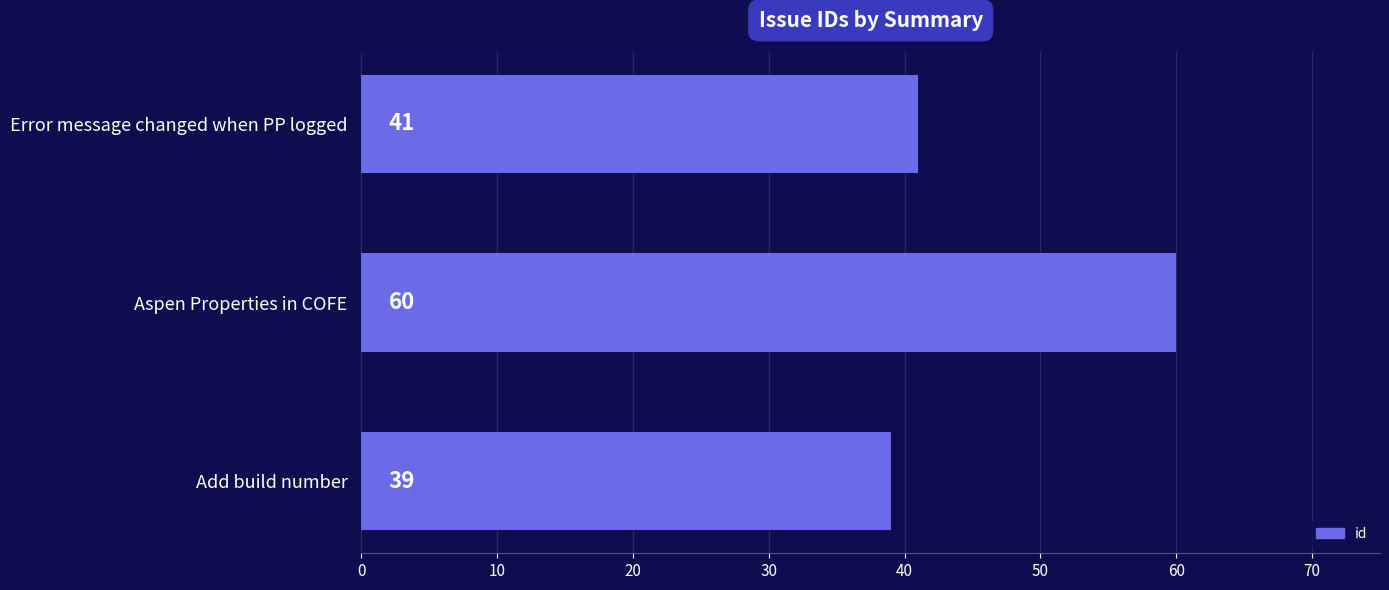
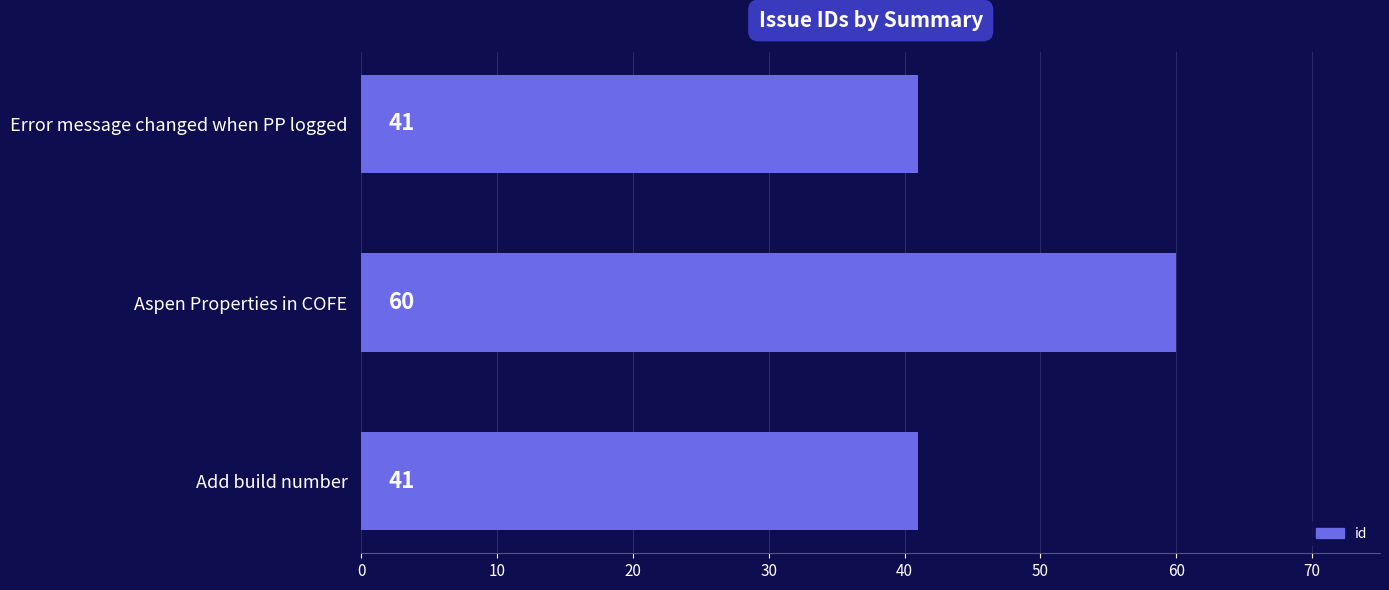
Add build number: 39 -> 41
